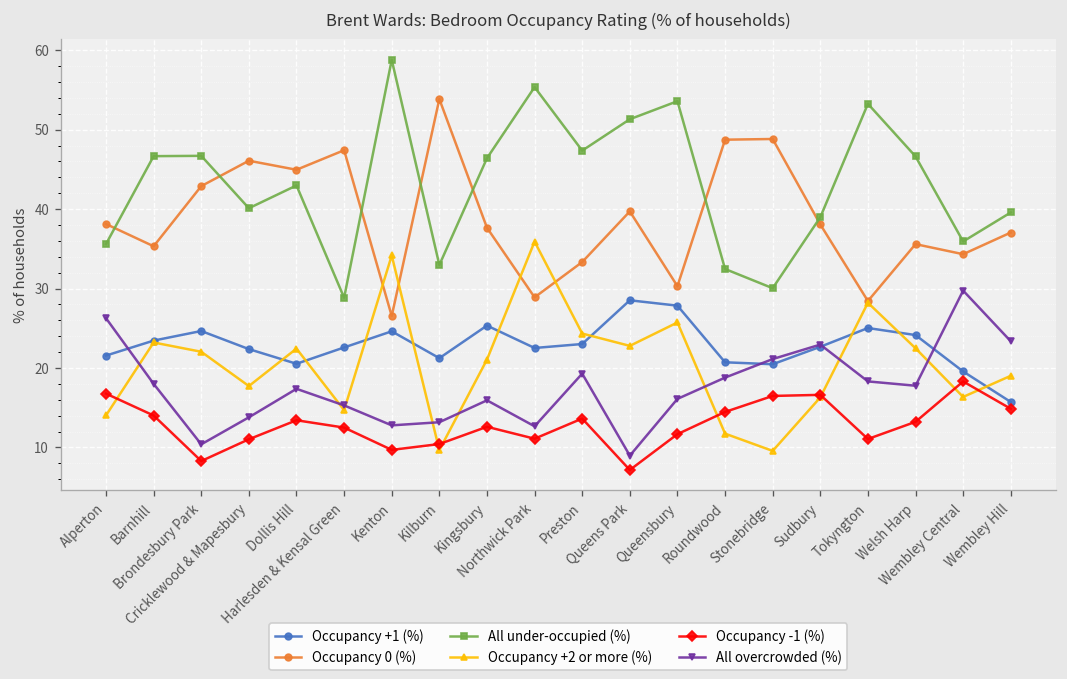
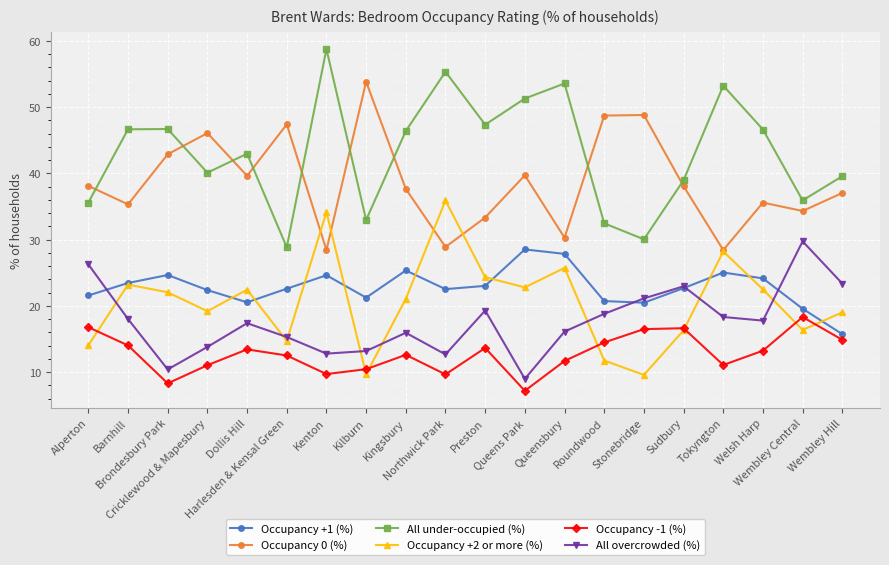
Occupancy +2 or more (%), Cricklewood & Mapesbury: 18 -> 19
Occupancy 0 (%), Dollis Hill: 45 -> 40
Occupancy 0 (%), Kenton: 27 -> 28
Occupancy -1 (%), Northwick Park: 11 -> 10
